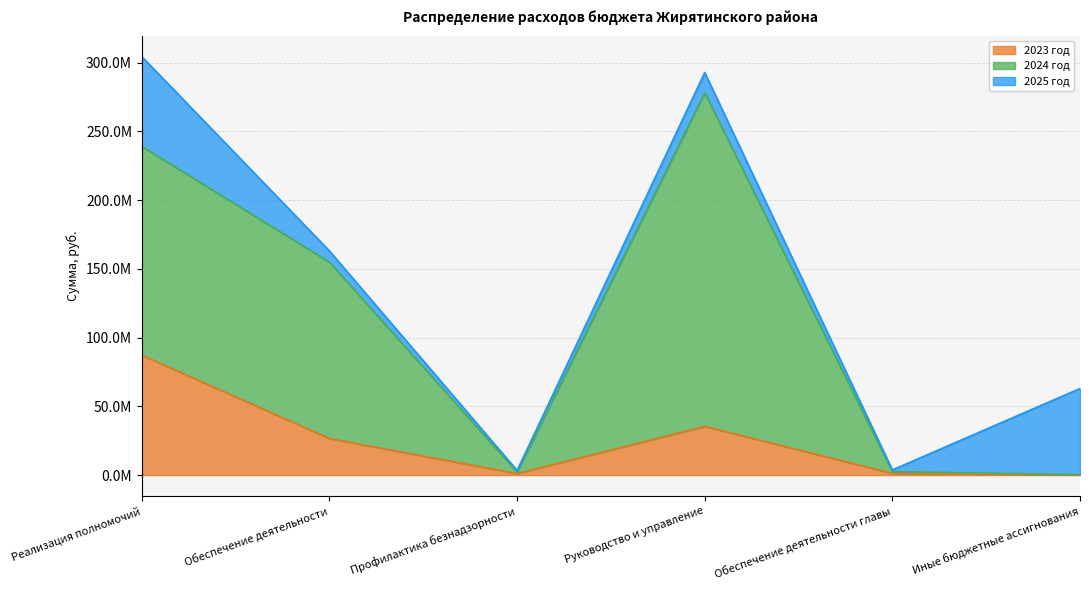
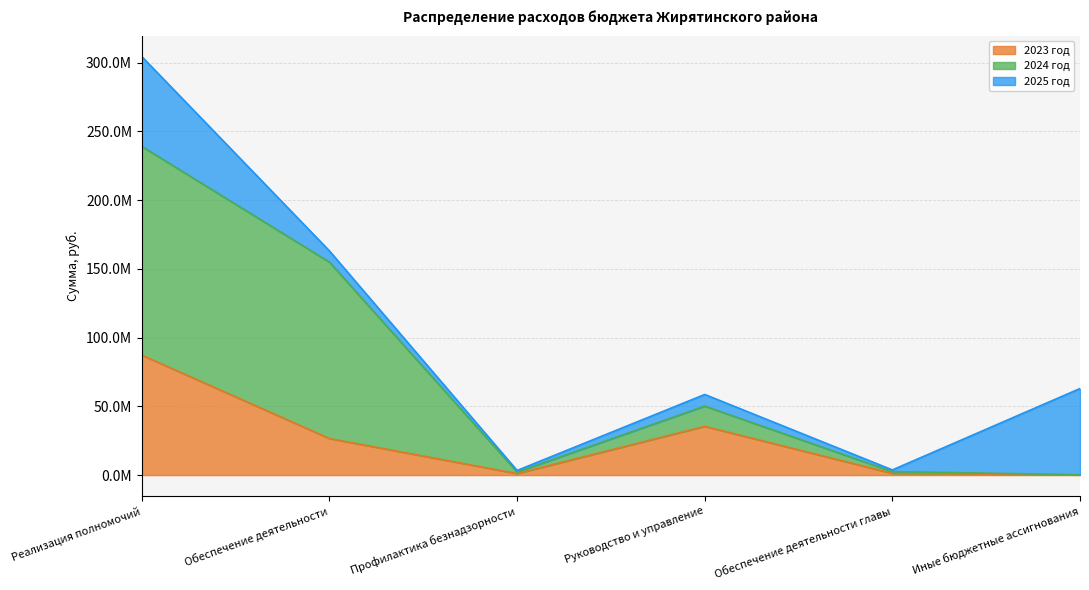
2024 год, Руководство и управление: 243000000 -> 15000000
2025 год, Руководство и управление: 15000000 -> 8000000
